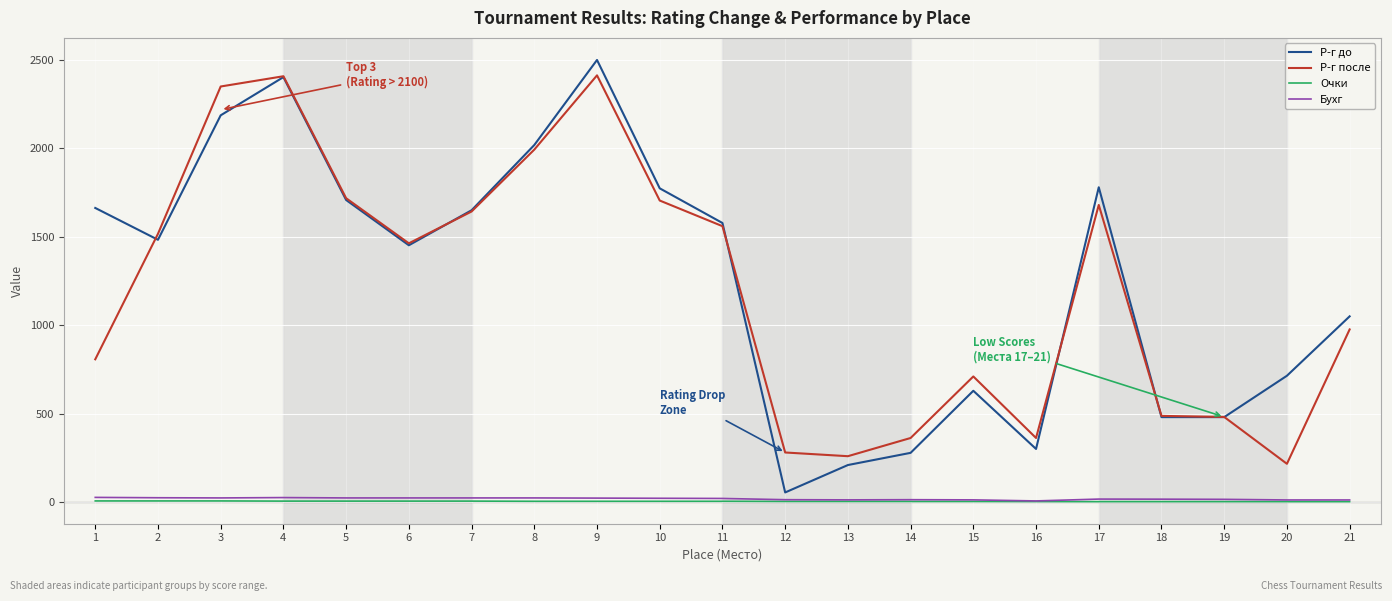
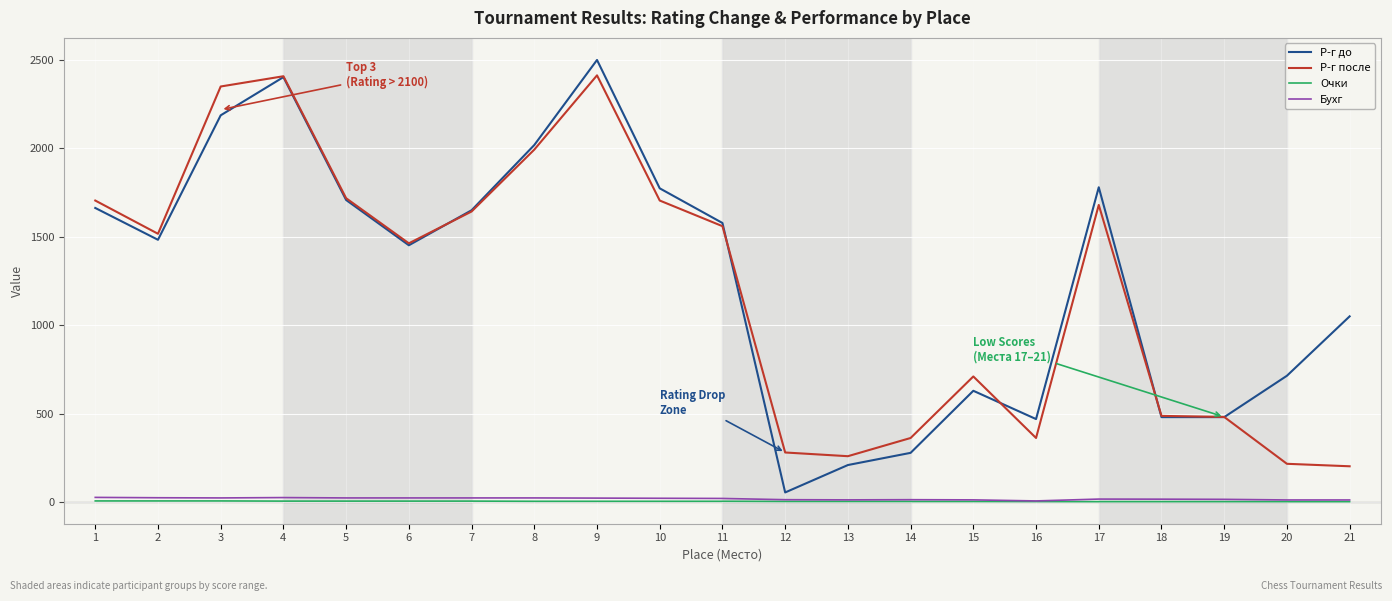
Р-г после, 1: 810 -> 1710
Р-г до, 16: 300 -> 470
Р-г после, 21: 980 -> 200
